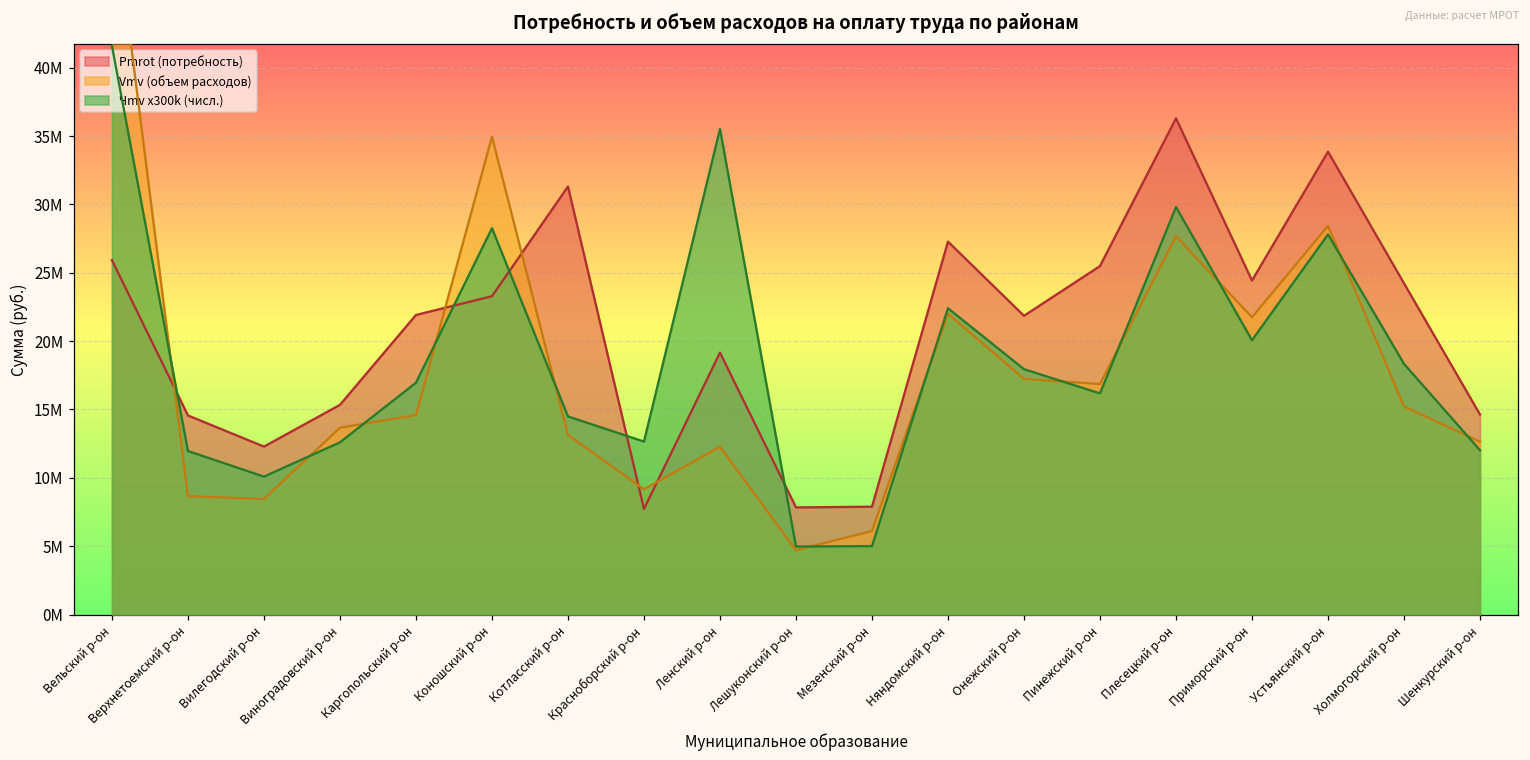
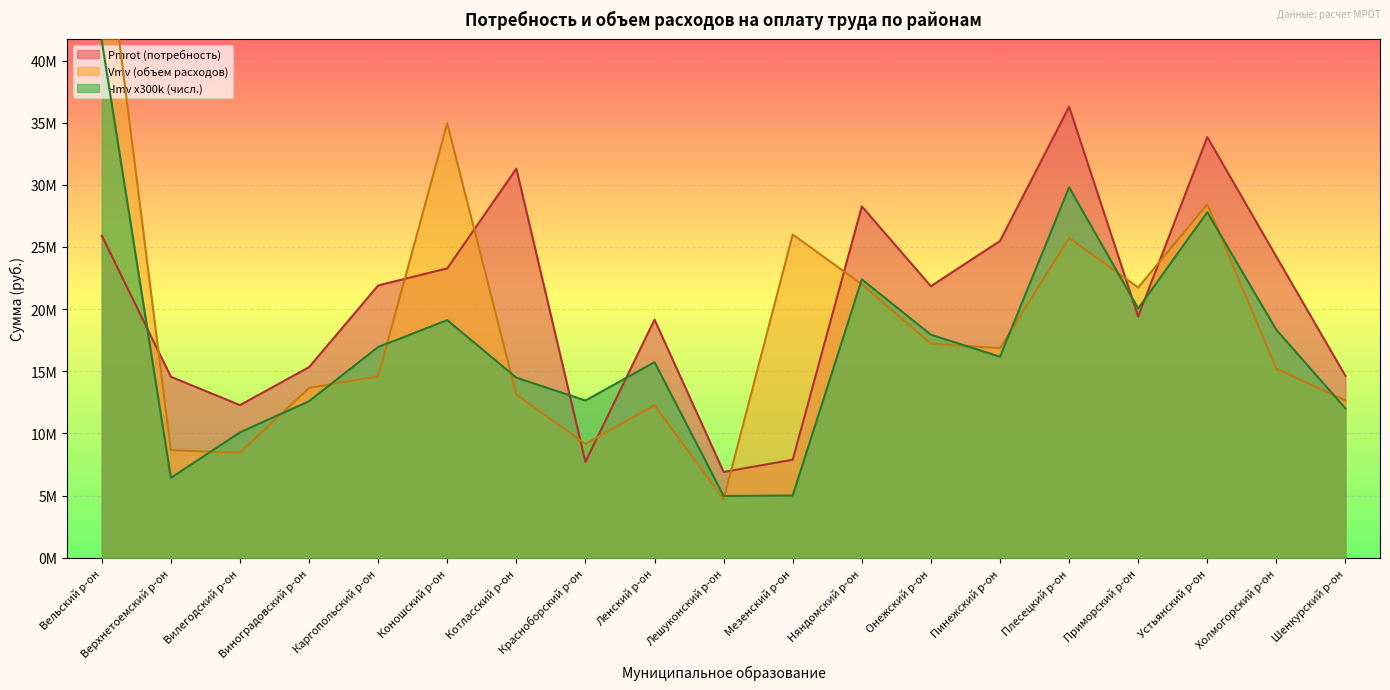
Чmv x300k (числ.), Верхнетоемский р-он: 12000000 -> 6400000
Чmv x300k (числ.), Коношский р-он: 28300000 -> 19100000
Чmv x300k (числ.), Ленский р-он: 35500000 -> 15700000
Pmrot (потребность), Лешуконский р-он: 7800000 -> 6900000
Vmv (объем расходов), Мезенский р-он: 6100000 -> 26000000
Pmrot (потребность), Няндомский р-он: 27300000 -> 28300000
Vmv (объем расходов), Плесецкий р-он: 27700000 -> 25700000
Pmrot (потребность), Приморский р-он: 24400000 -> 19400000
